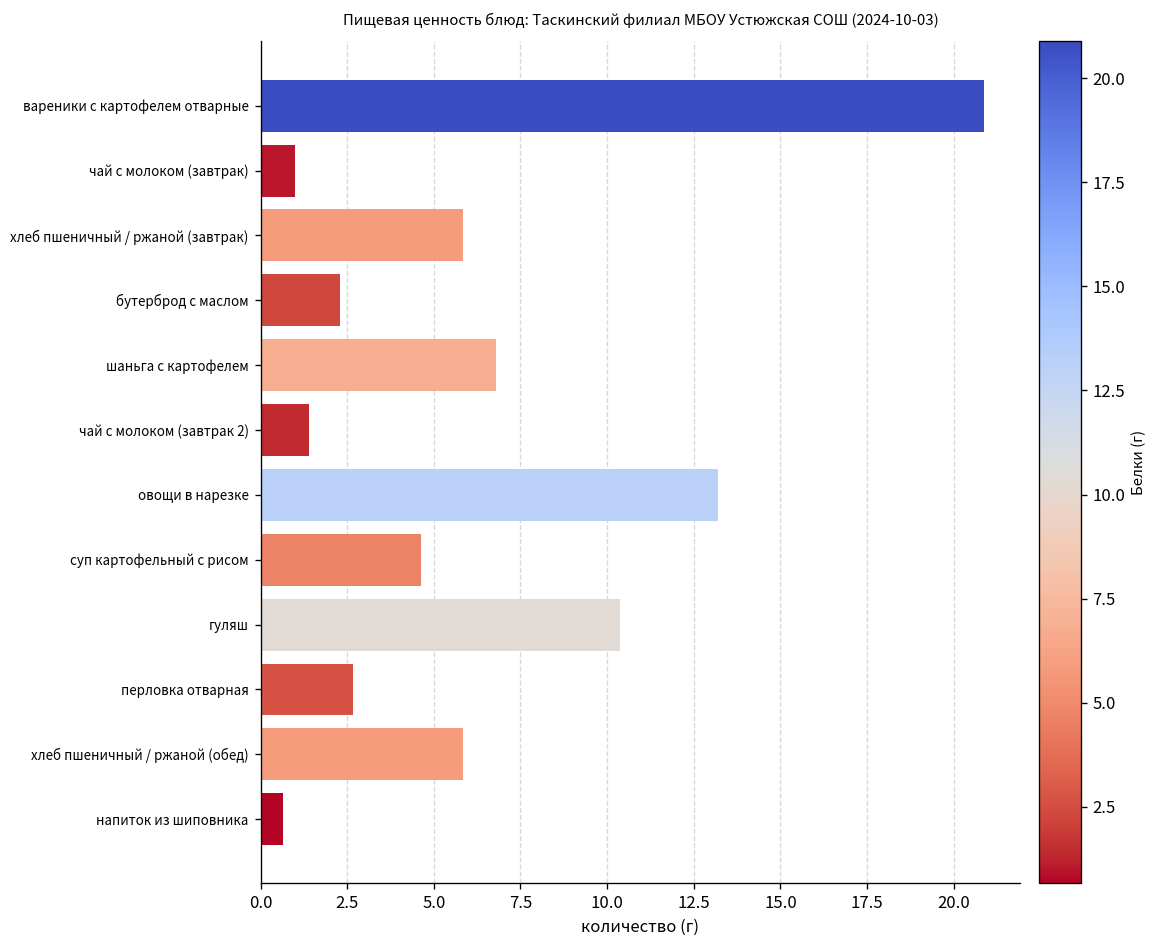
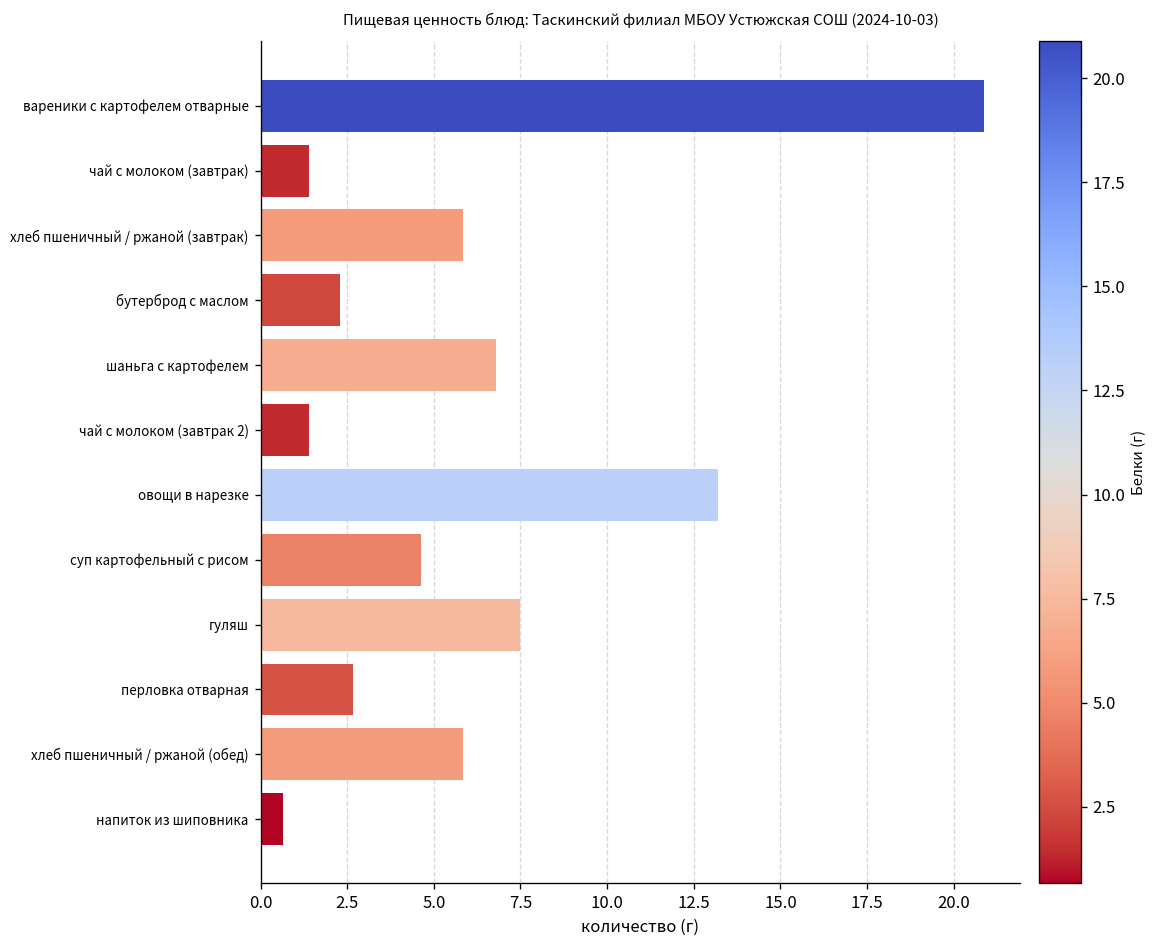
чай с молоком (завтрак): 1.0 -> 1.4
гуляш: 10.4 -> 7.5
